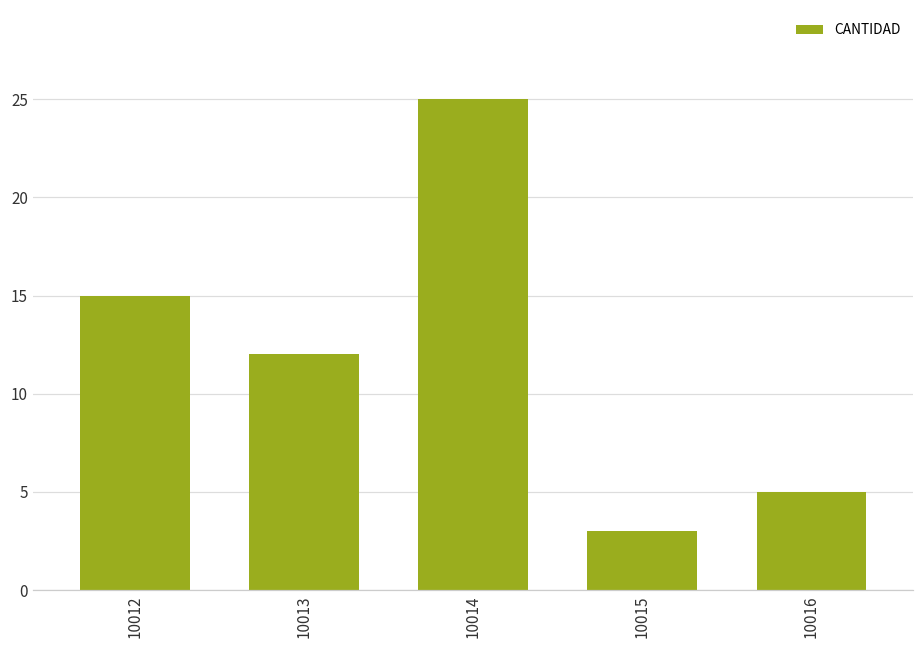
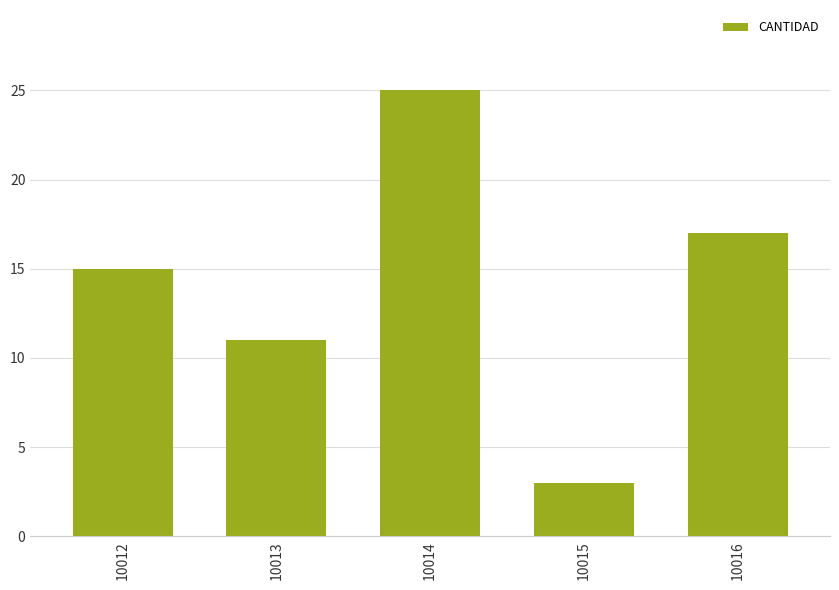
10013: 12 -> 11
10016: 5 -> 17
